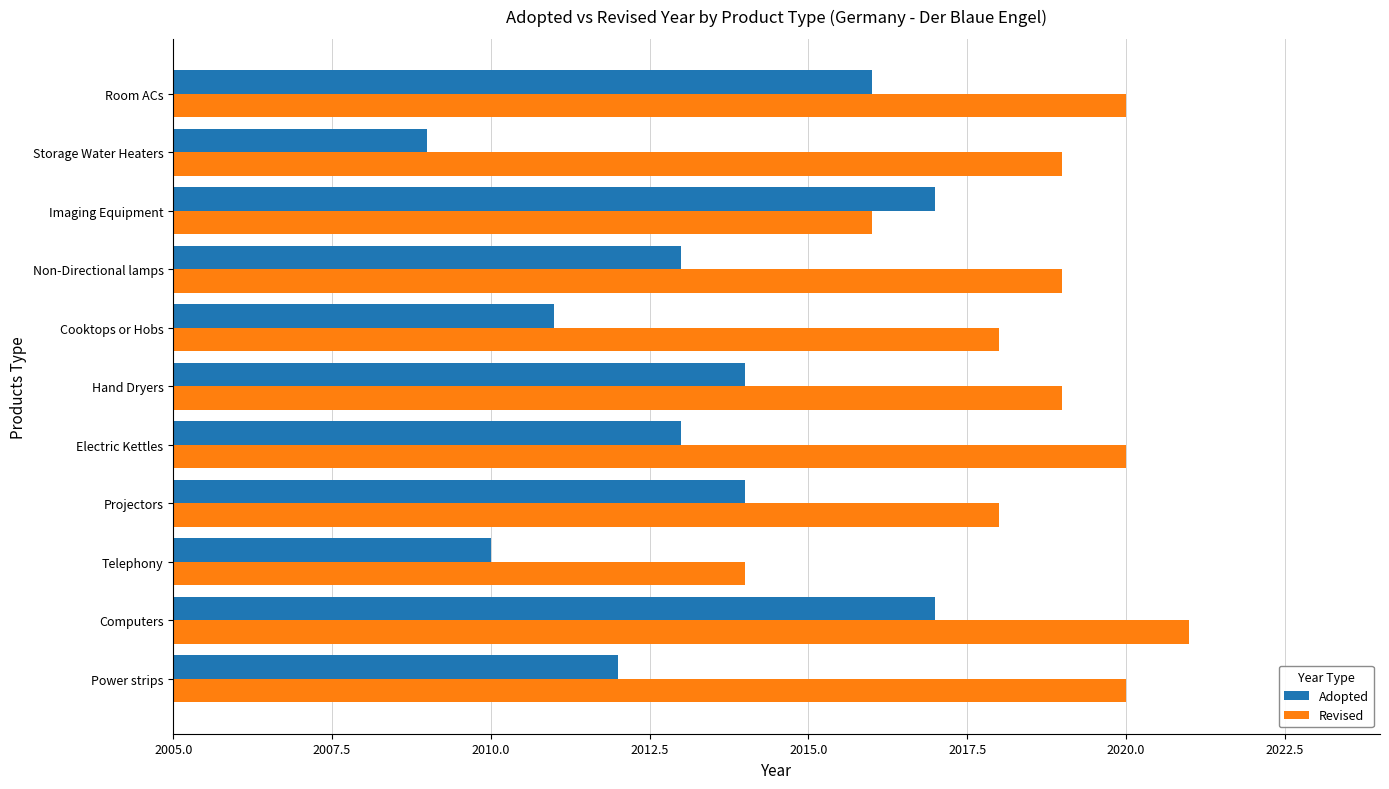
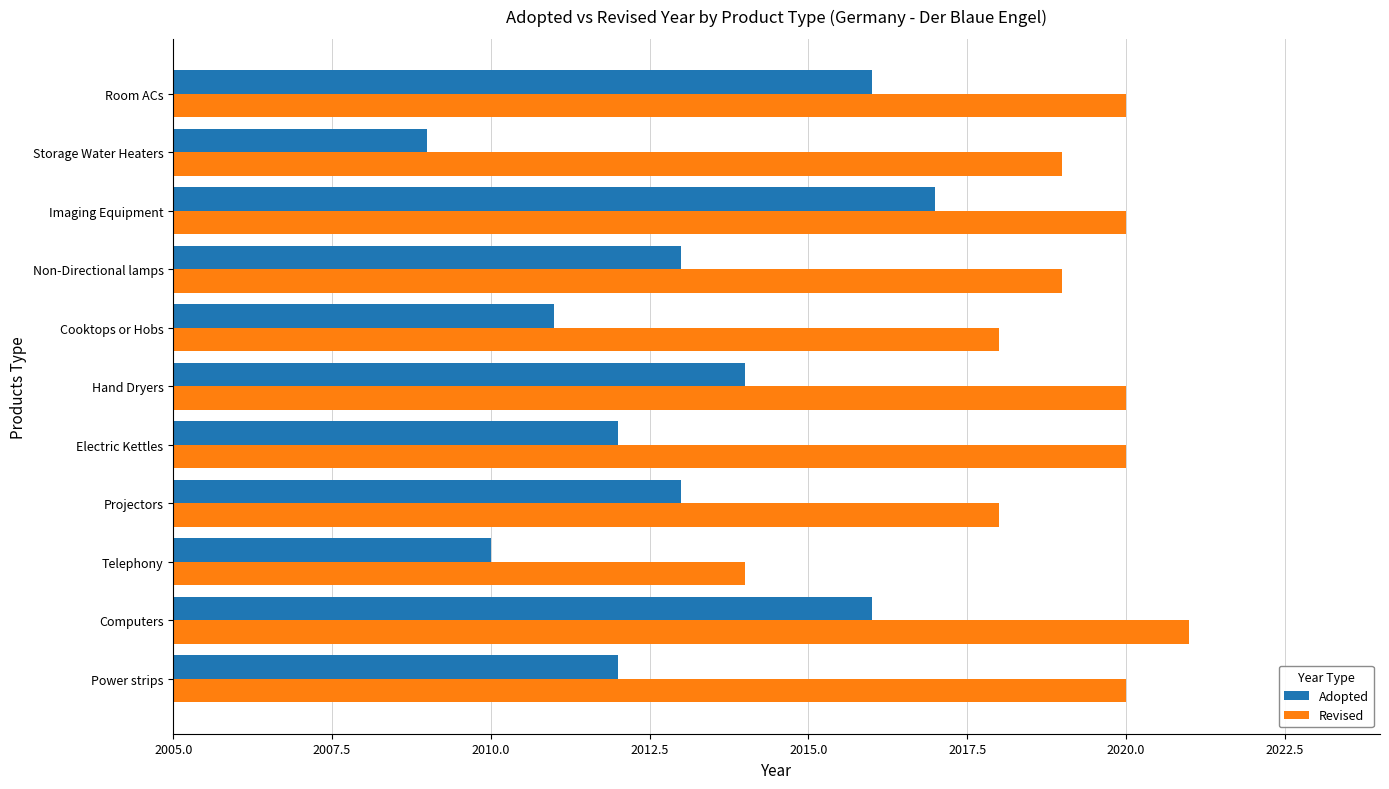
Revised, Imaging Equipment: 2016 -> 2020
Revised, Hand Dryers: 2019 -> 2020
Adopted, Electric Kettles: 2013 -> 2012
Adopted, Projectors: 2014 -> 2013
Adopted, Computers: 2017 -> 2016
